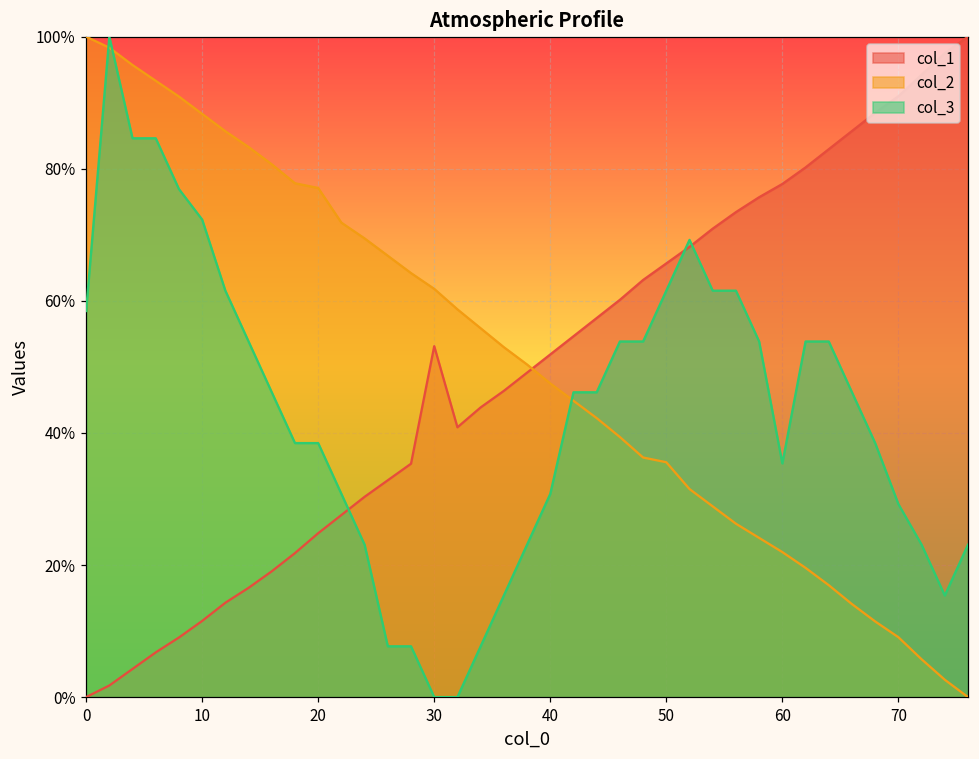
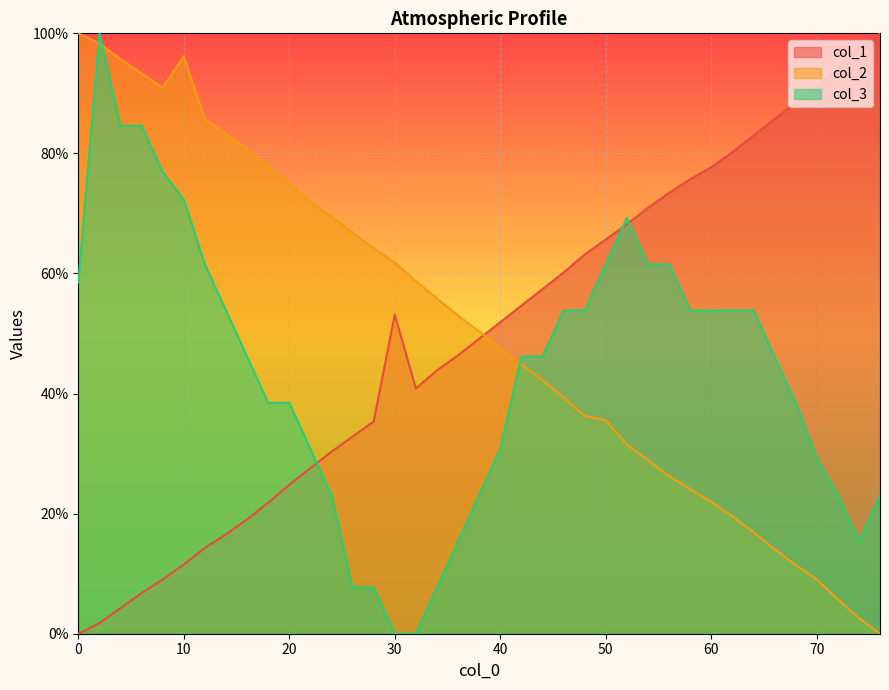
col_2, 10: 88% -> 96%
col_2, 20: 77% -> 75%
col_3, 60: 35% -> 54%
